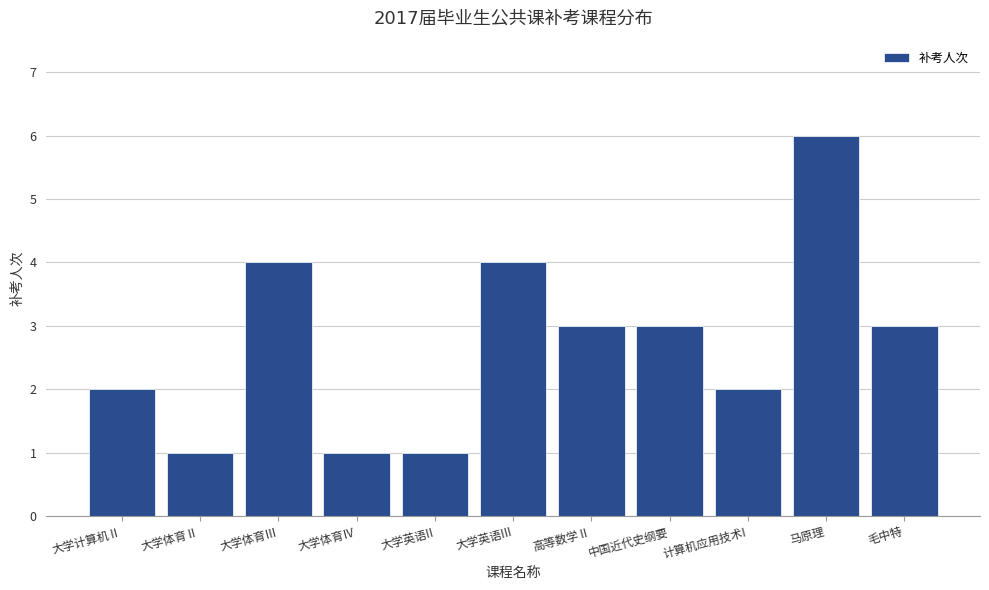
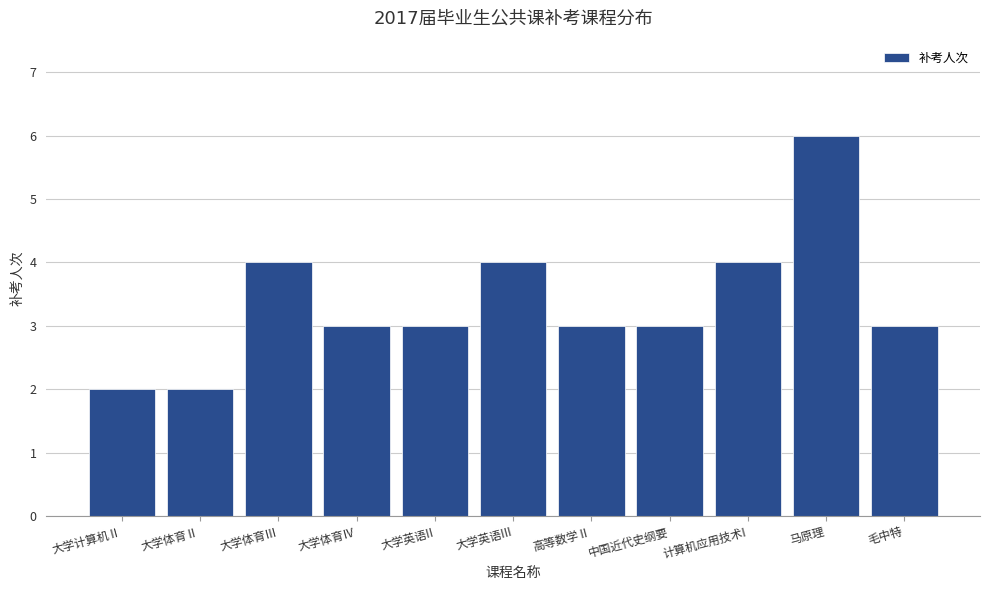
大学体育Ⅱ: 1 -> 2
大学体育Ⅳ: 1 -> 3
大学英语II: 1 -> 3
计算机应用技术I: 2 -> 4
